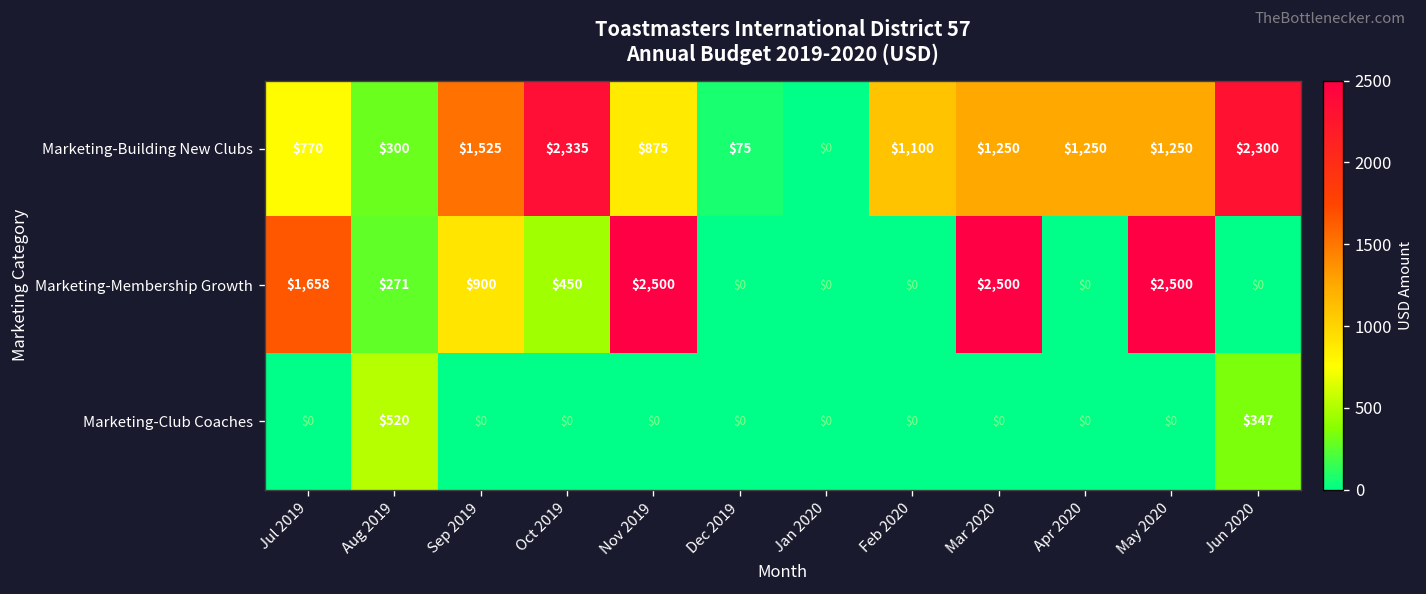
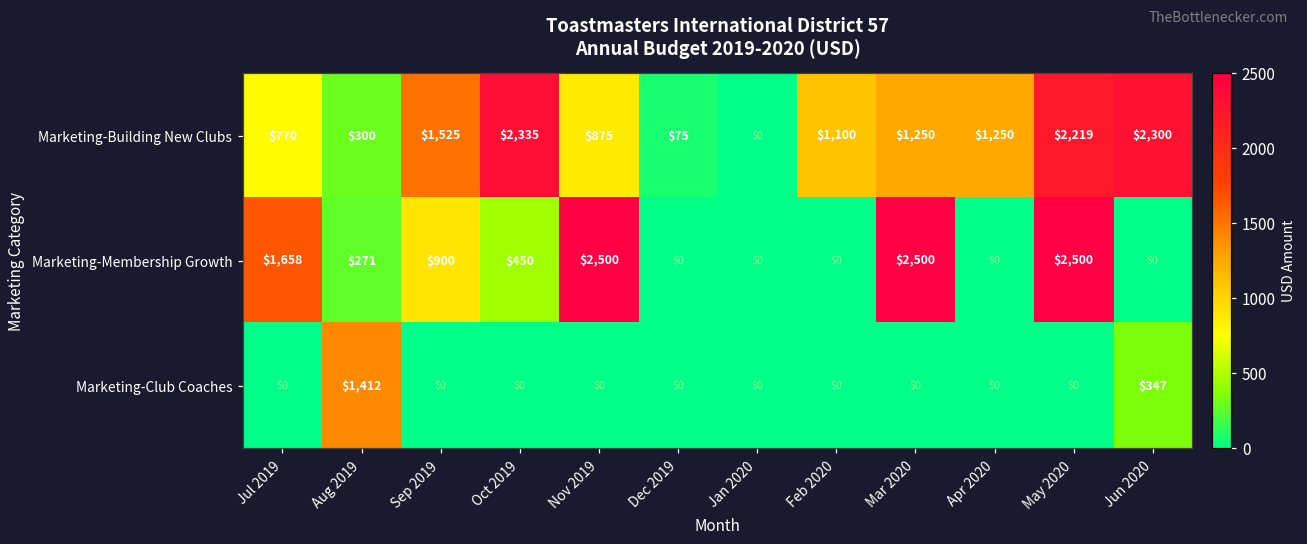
Marketing-Building New Clubs, May 2020: $1,250 -> $2,219
Marketing-Club Coaches, Aug 2019: $520 -> $1,412
